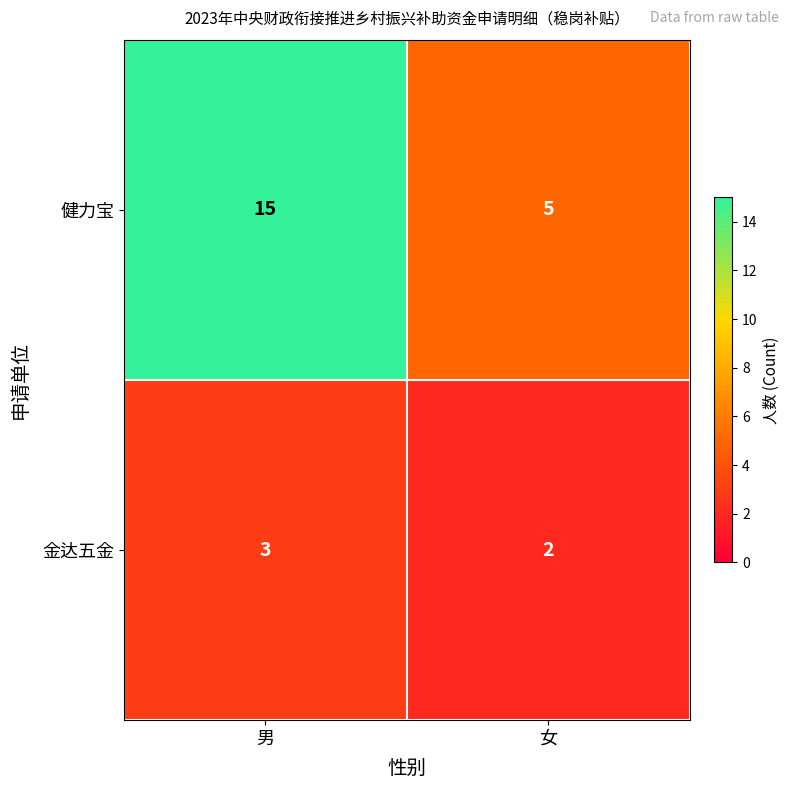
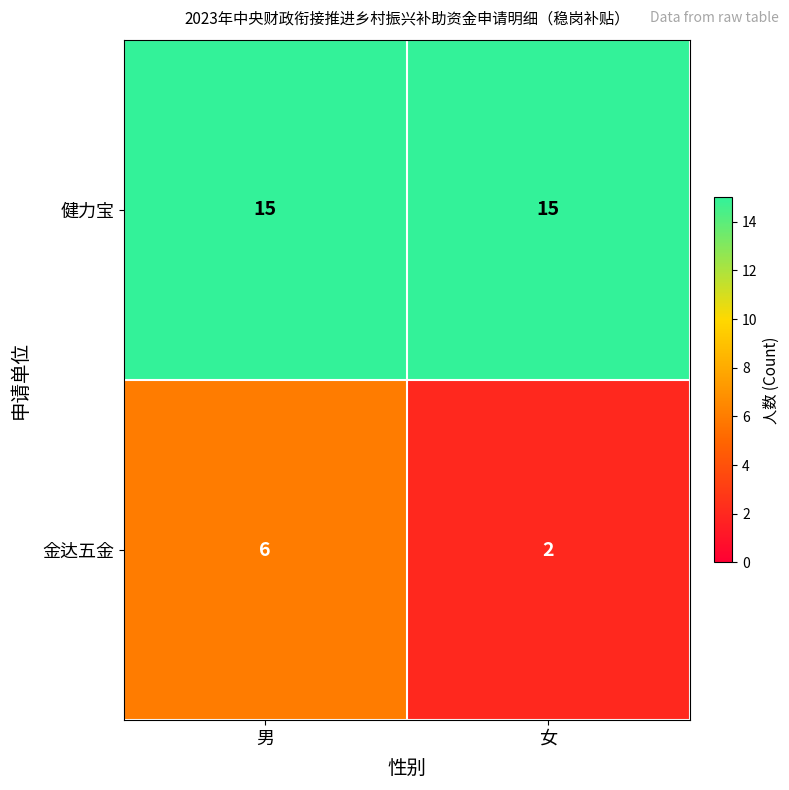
健力宝, 女: 5 -> 15
金达五金, 男: 3 -> 6
